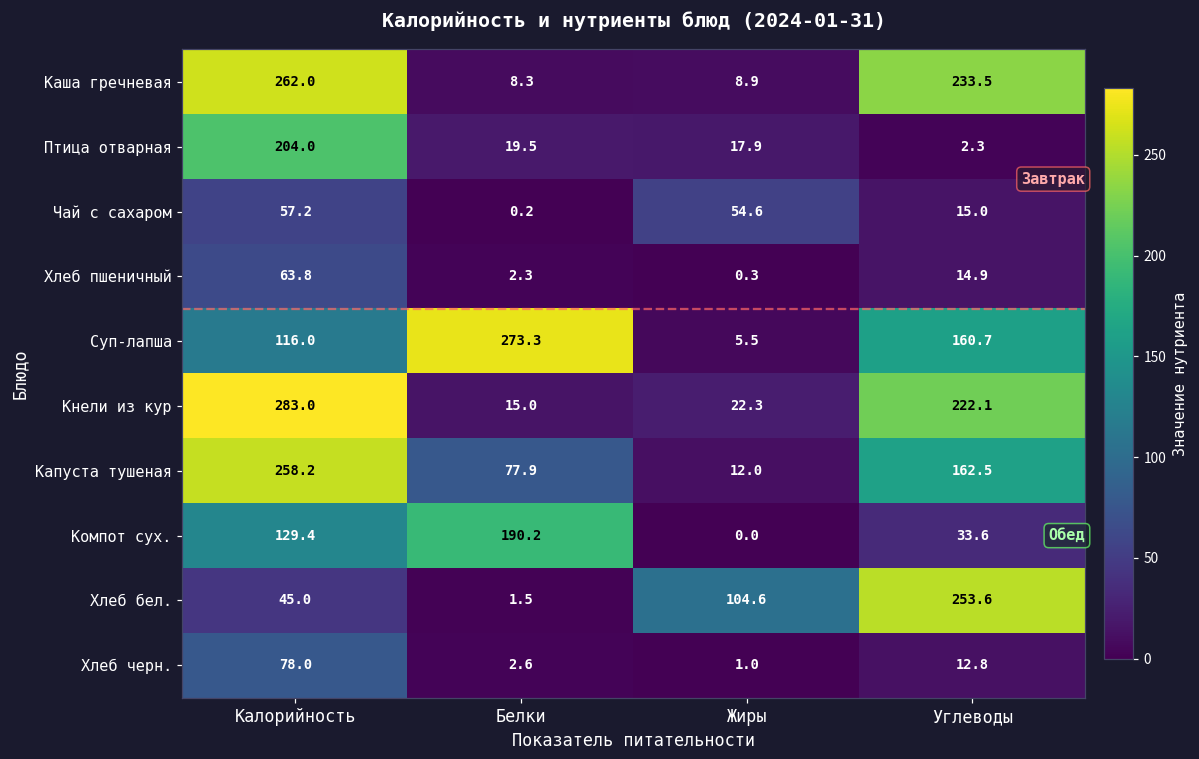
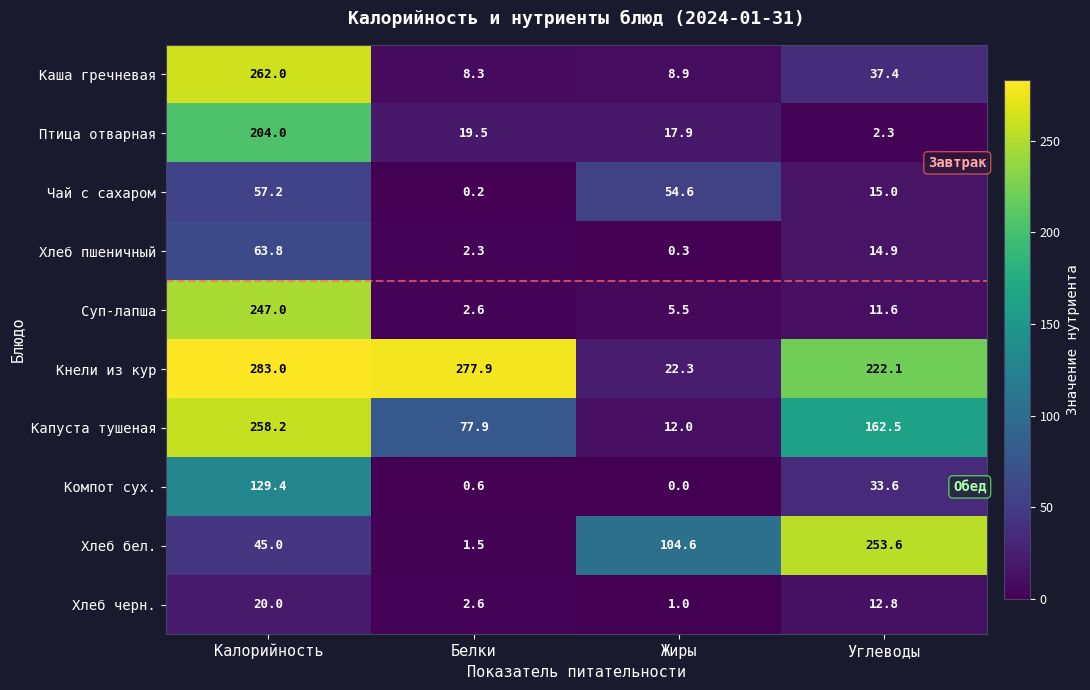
Каша гречневая, Углеводы: 233.5 -> 37.4
Суп-лапша, Калорийность: 116.0 -> 247.0
Суп-лапша, Белки: 273.3 -> 2.6
Суп-лапша, Углеводы: 160.7 -> 11.6
Кнели из кур, Белки: 15.0 -> 277.9
Компот суx., Белки: 190.2 -> 0.6
Хлеб черн., Калорийность: 78.0 -> 20.0
